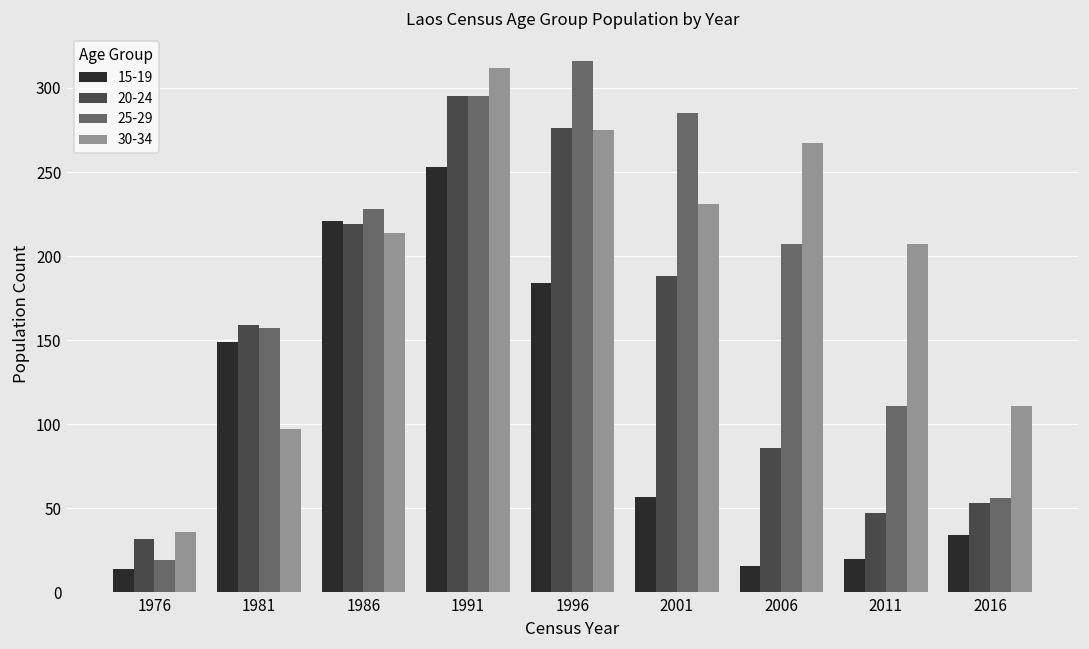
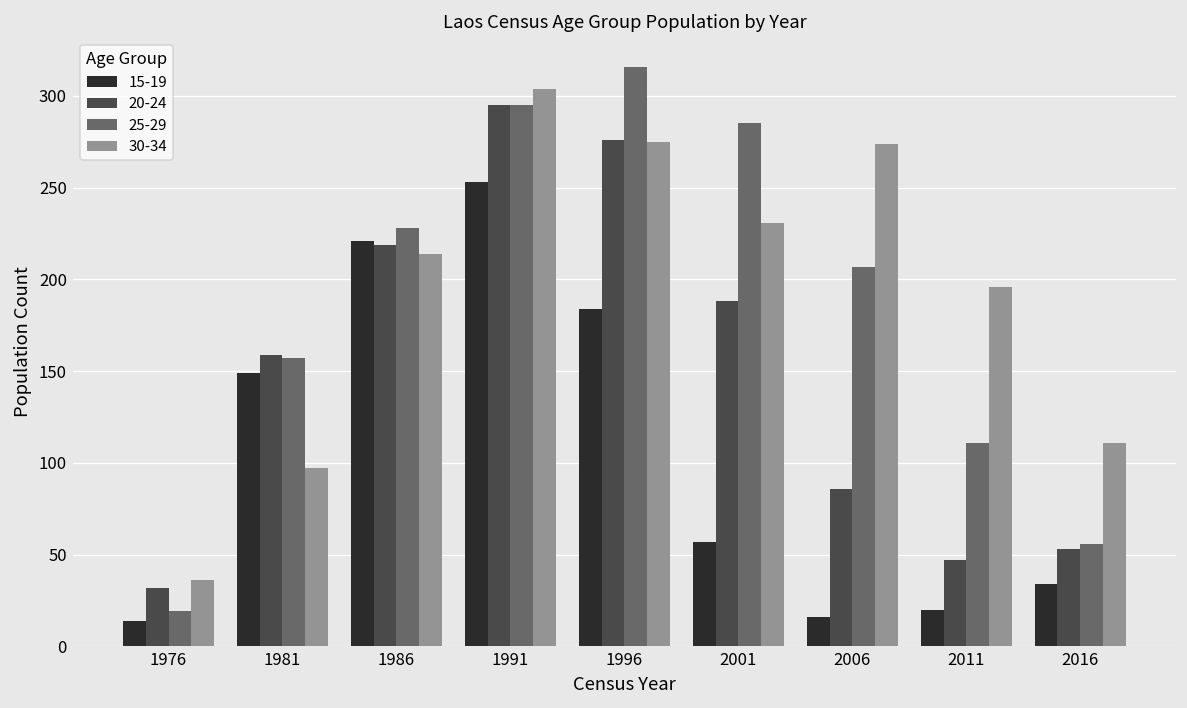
30-34, 1991: 312 -> 304
30-34, 2006: 267 -> 274
30-34, 2011: 207 -> 196
